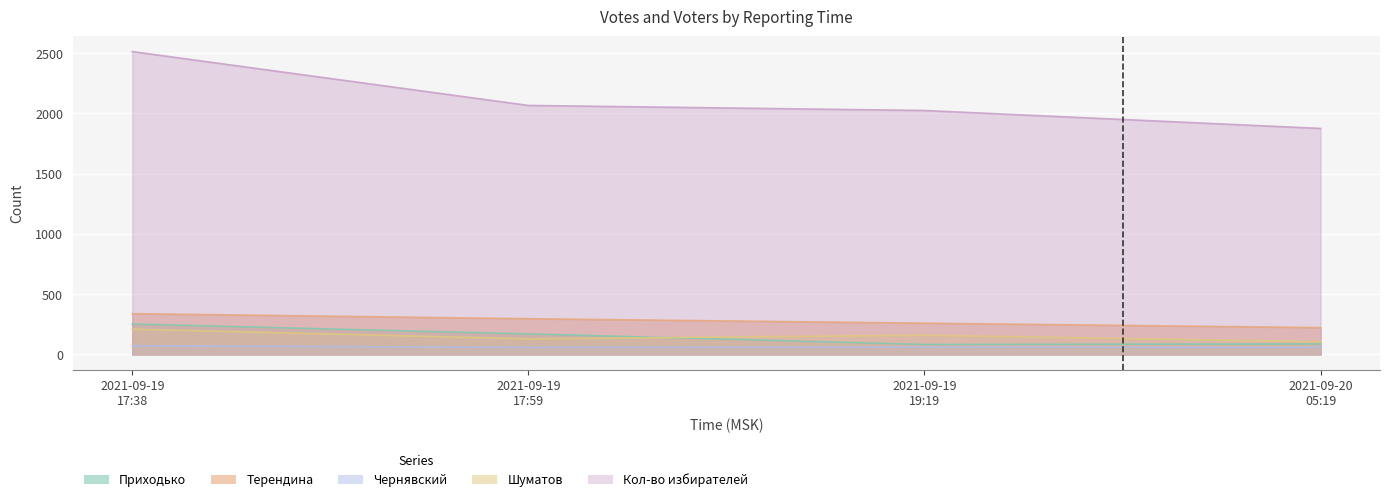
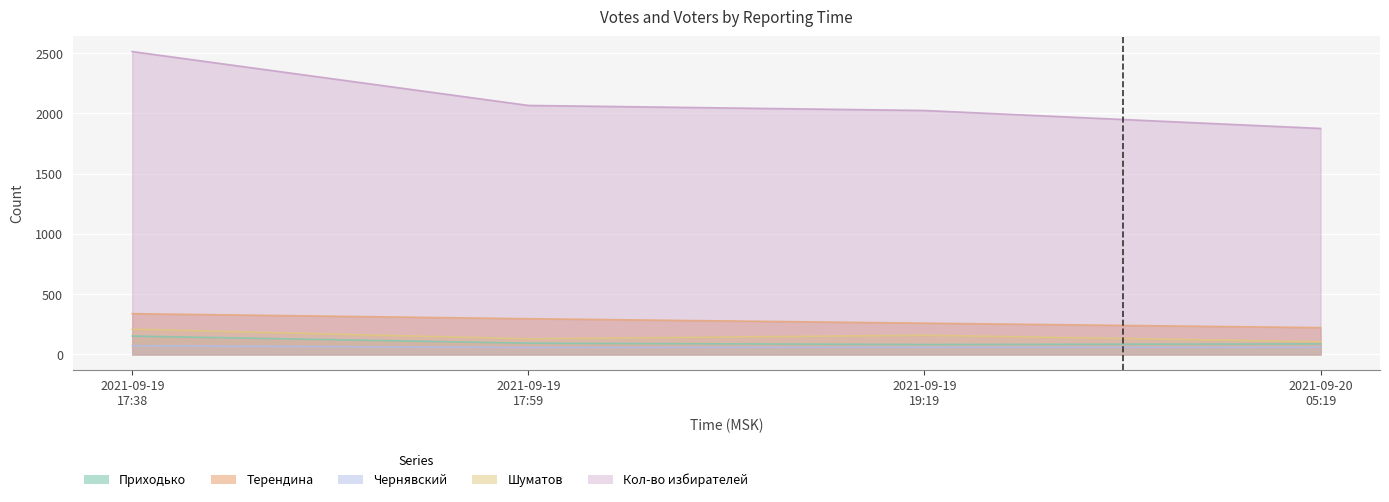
Приходько, 2021-09-19 17:38: 250 -> 150
Приходько, 2021-09-19 17:59: 170 -> 90
